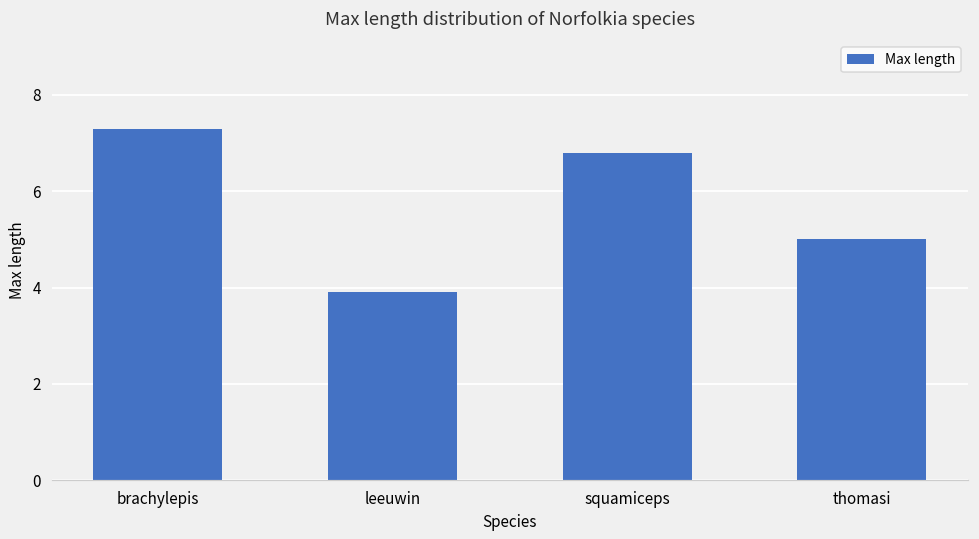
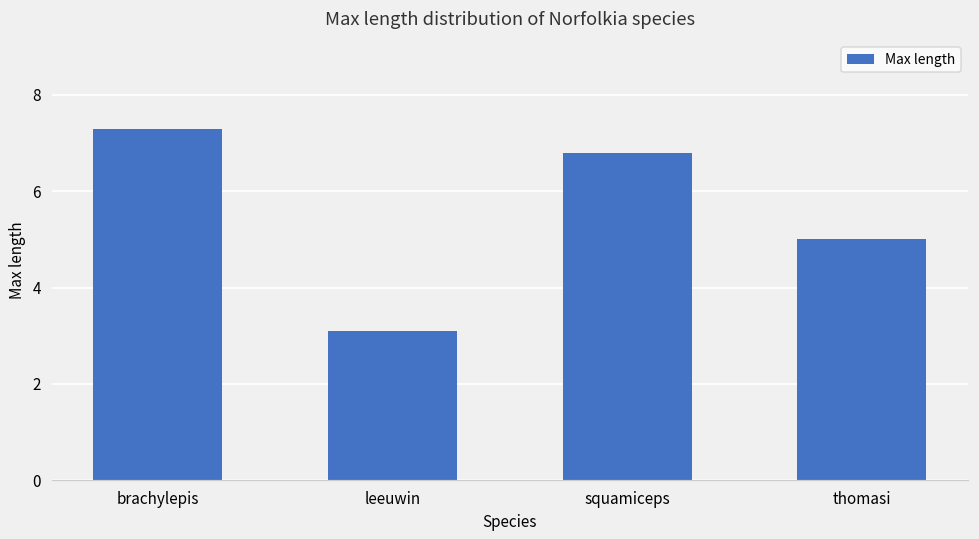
leeuwin: 3.9 -> 3.1
